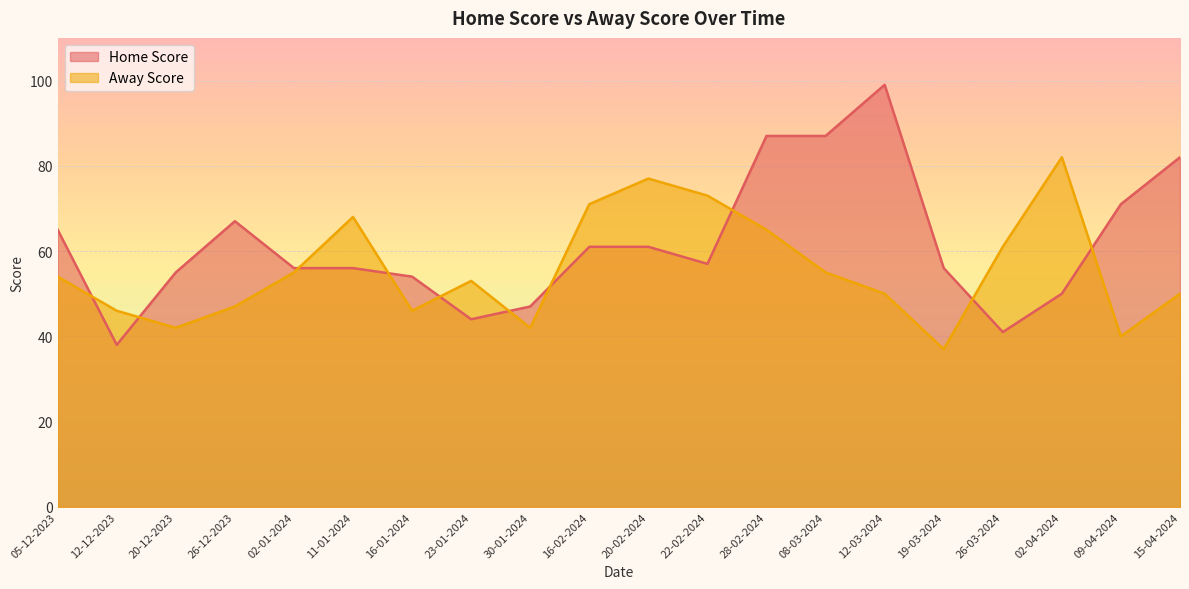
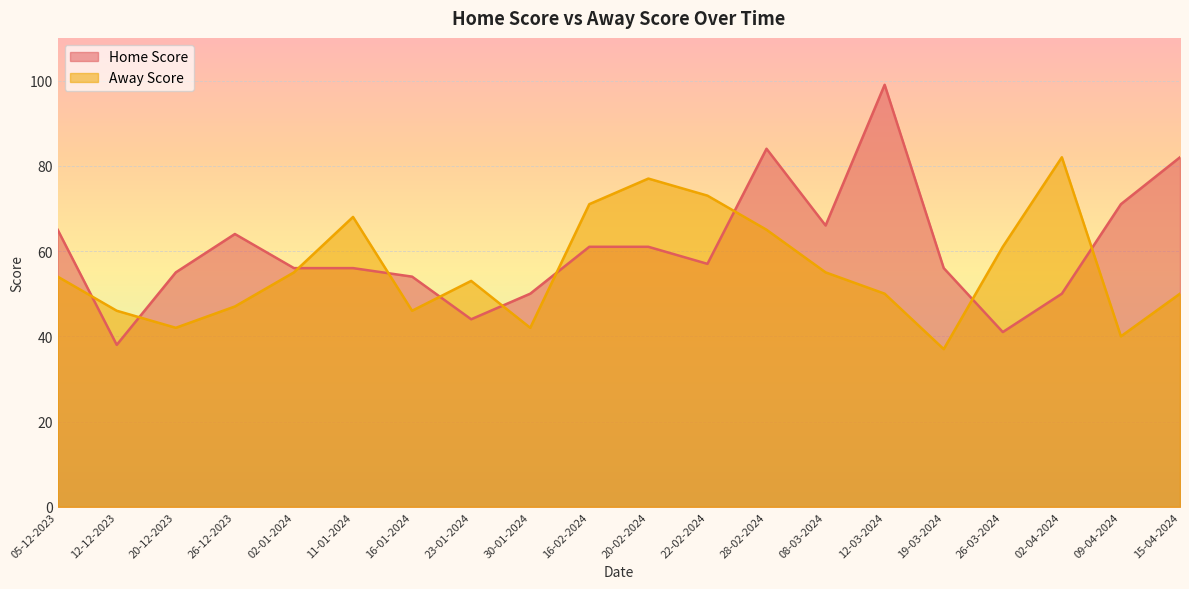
Home Score, 26-12-2023: 67 -> 64
Home Score, 30-01-2024: 47 -> 50
Home Score, 28-02-2024: 87 -> 84
Home Score, 08-03-2024: 87 -> 66
